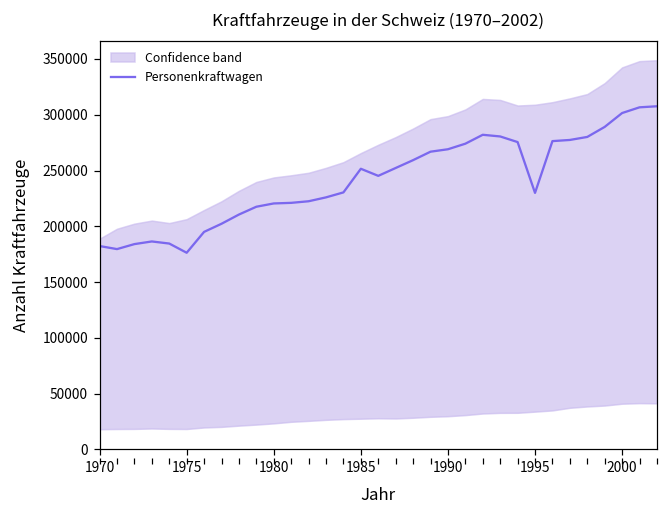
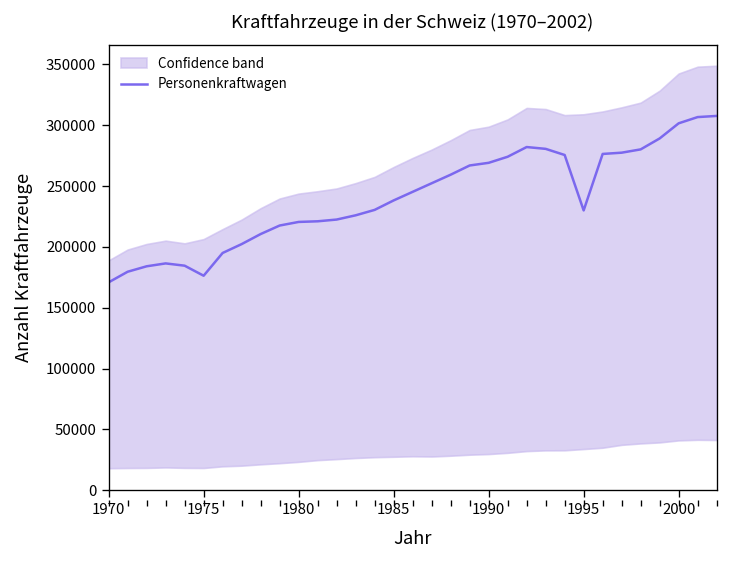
Personenkraftwagen, 1970: 182000 -> 171000
Personenkraftwagen, 1985: 252000 -> 238000
